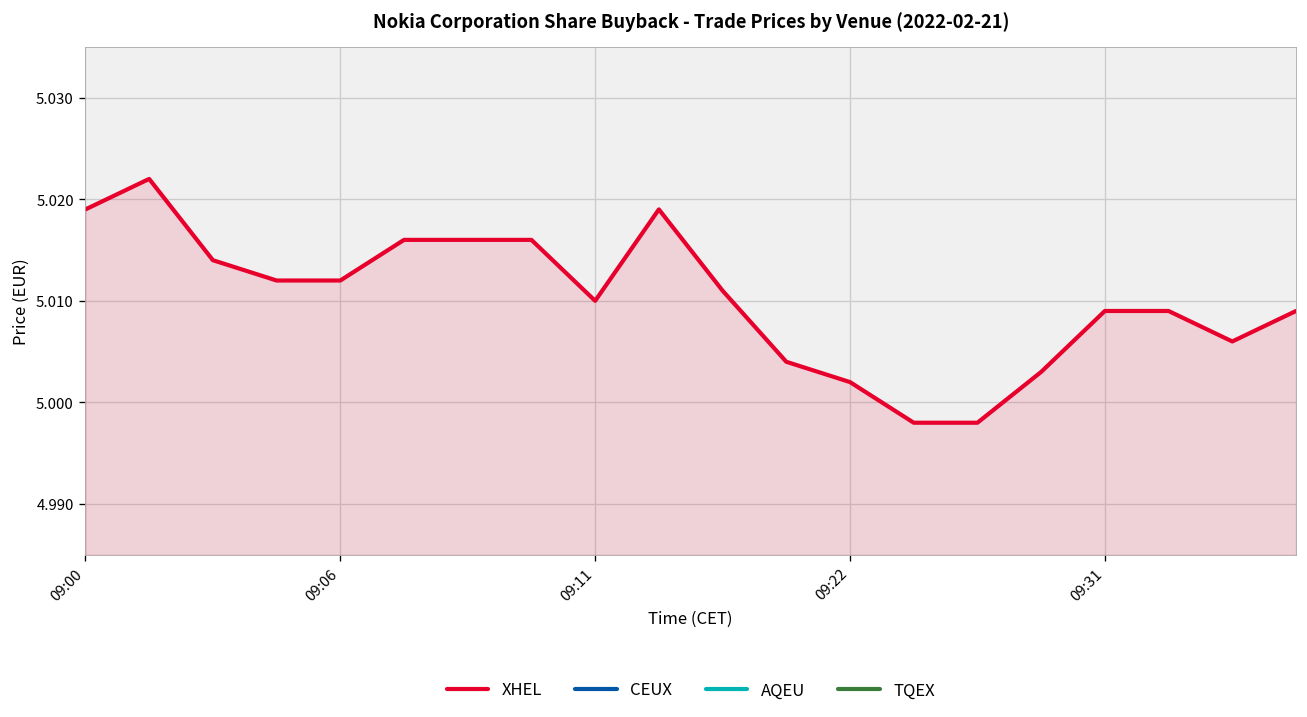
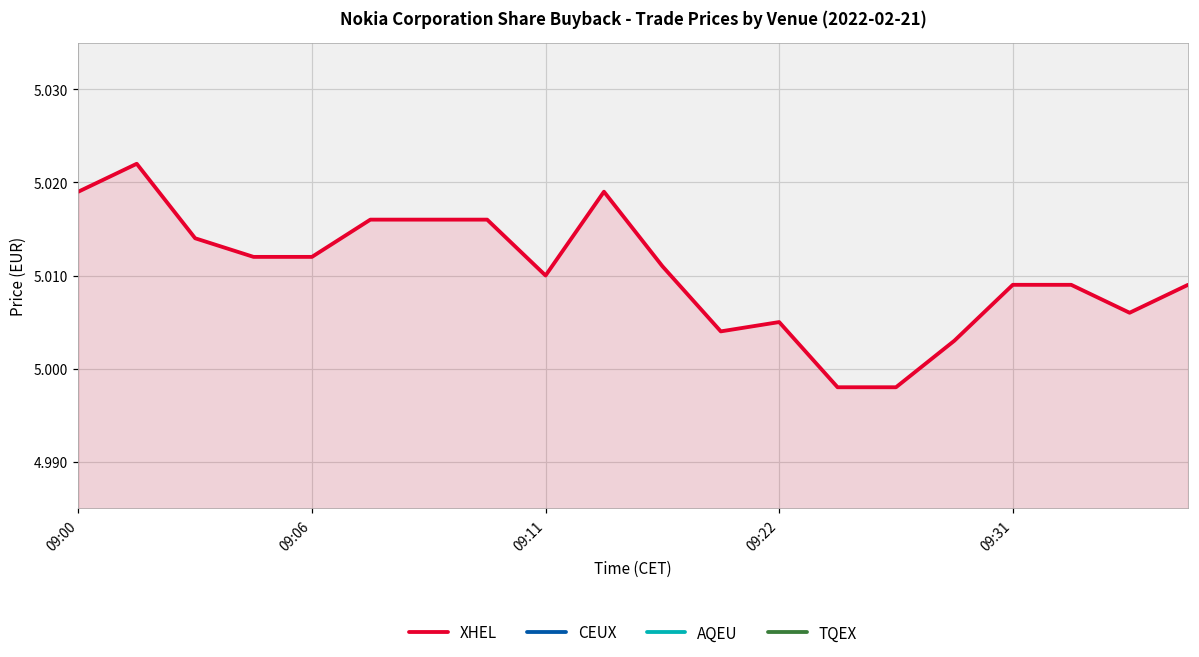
XHEL, 09:22: 5.002 -> 5.005
